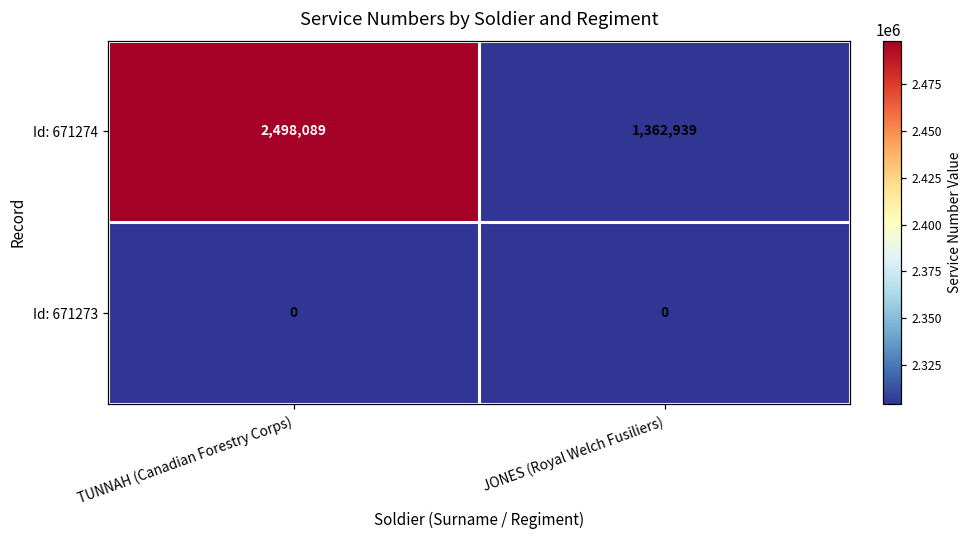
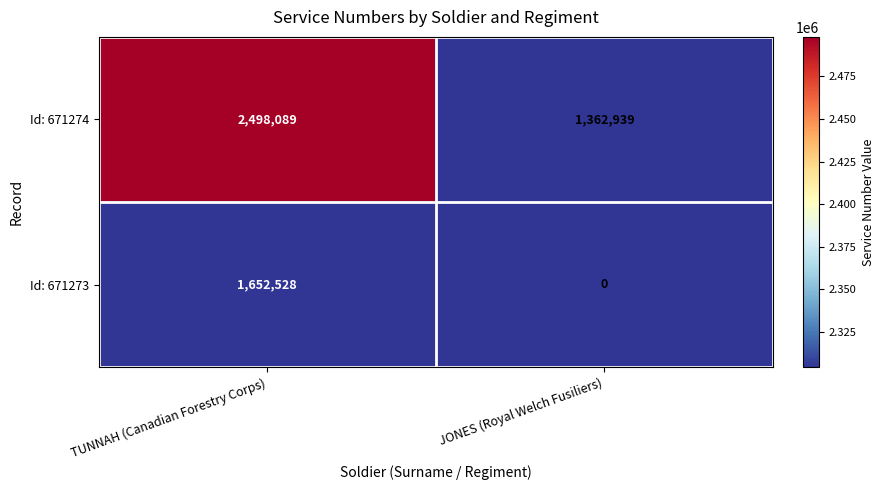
Id: 671273, TUNNAH (Canadian Forestry Corps): 0 -> 1,652,528
